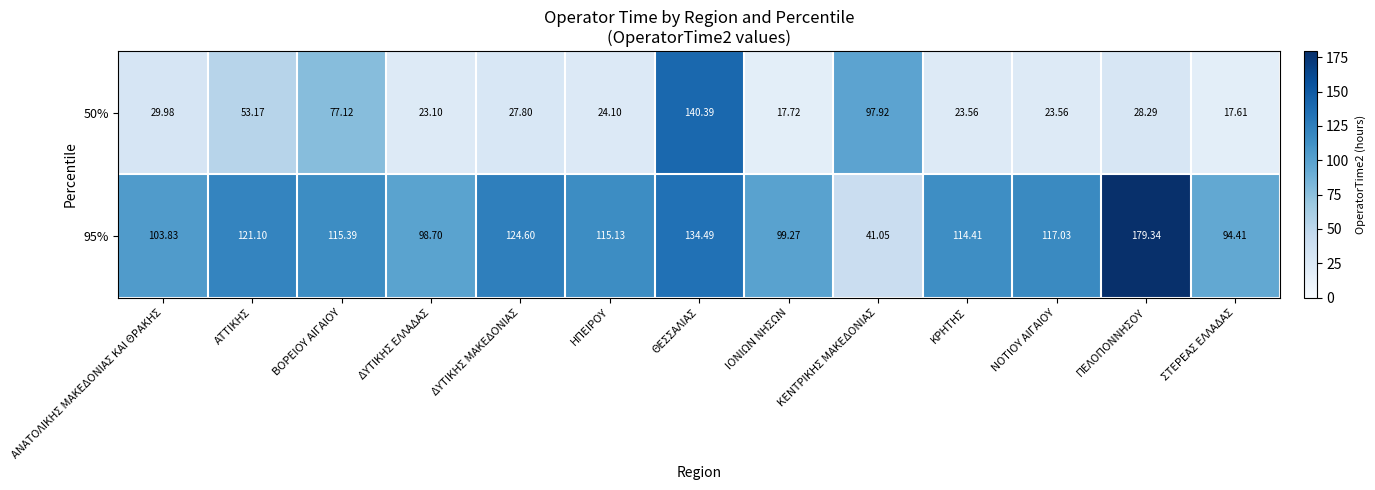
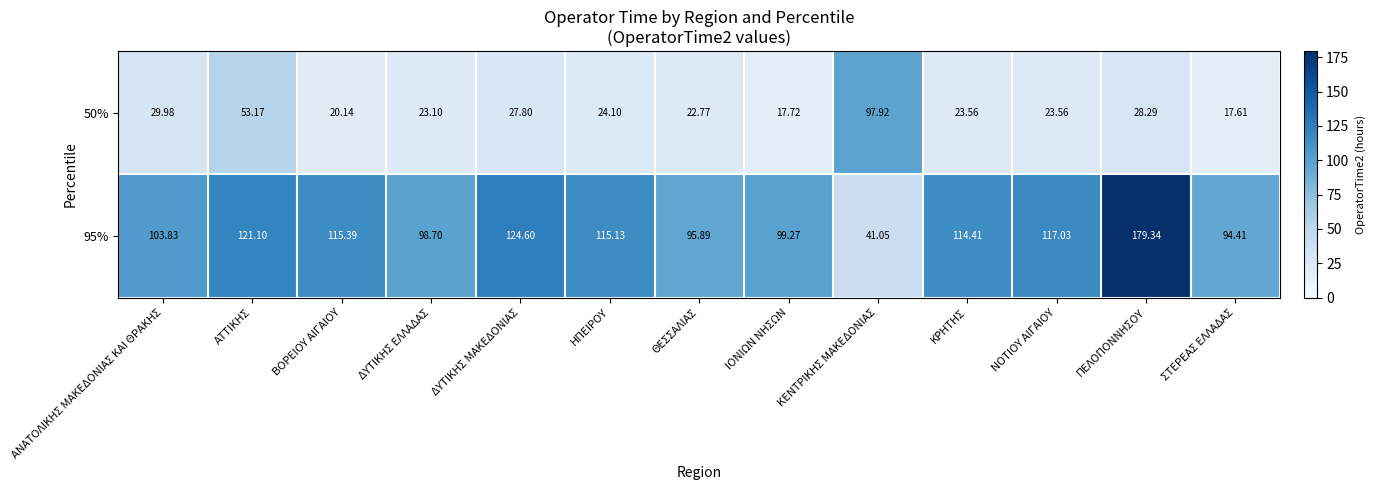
50%, ΒΟΡΕΙΟΥ ΑΙΓΑΙΟΥ: 77.12 -> 20.14
50%, ΘΕΣΣΑΛΙΑΣ: 140.39 -> 22.77
95%, ΘΕΣΣΑΛΙΑΣ: 134.49 -> 95.89
